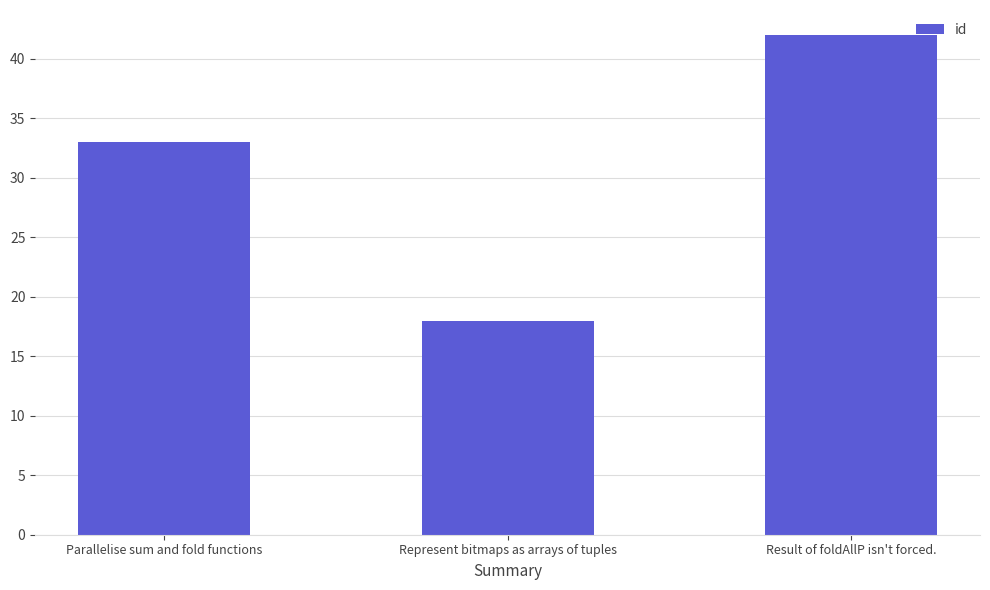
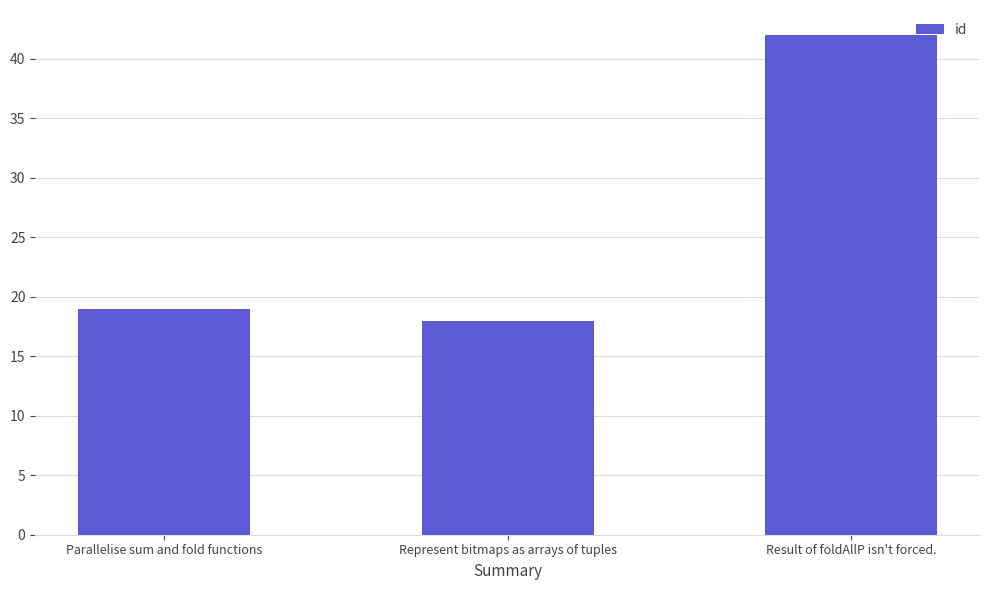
Parallelise sum and fold functions: 33 -> 19
